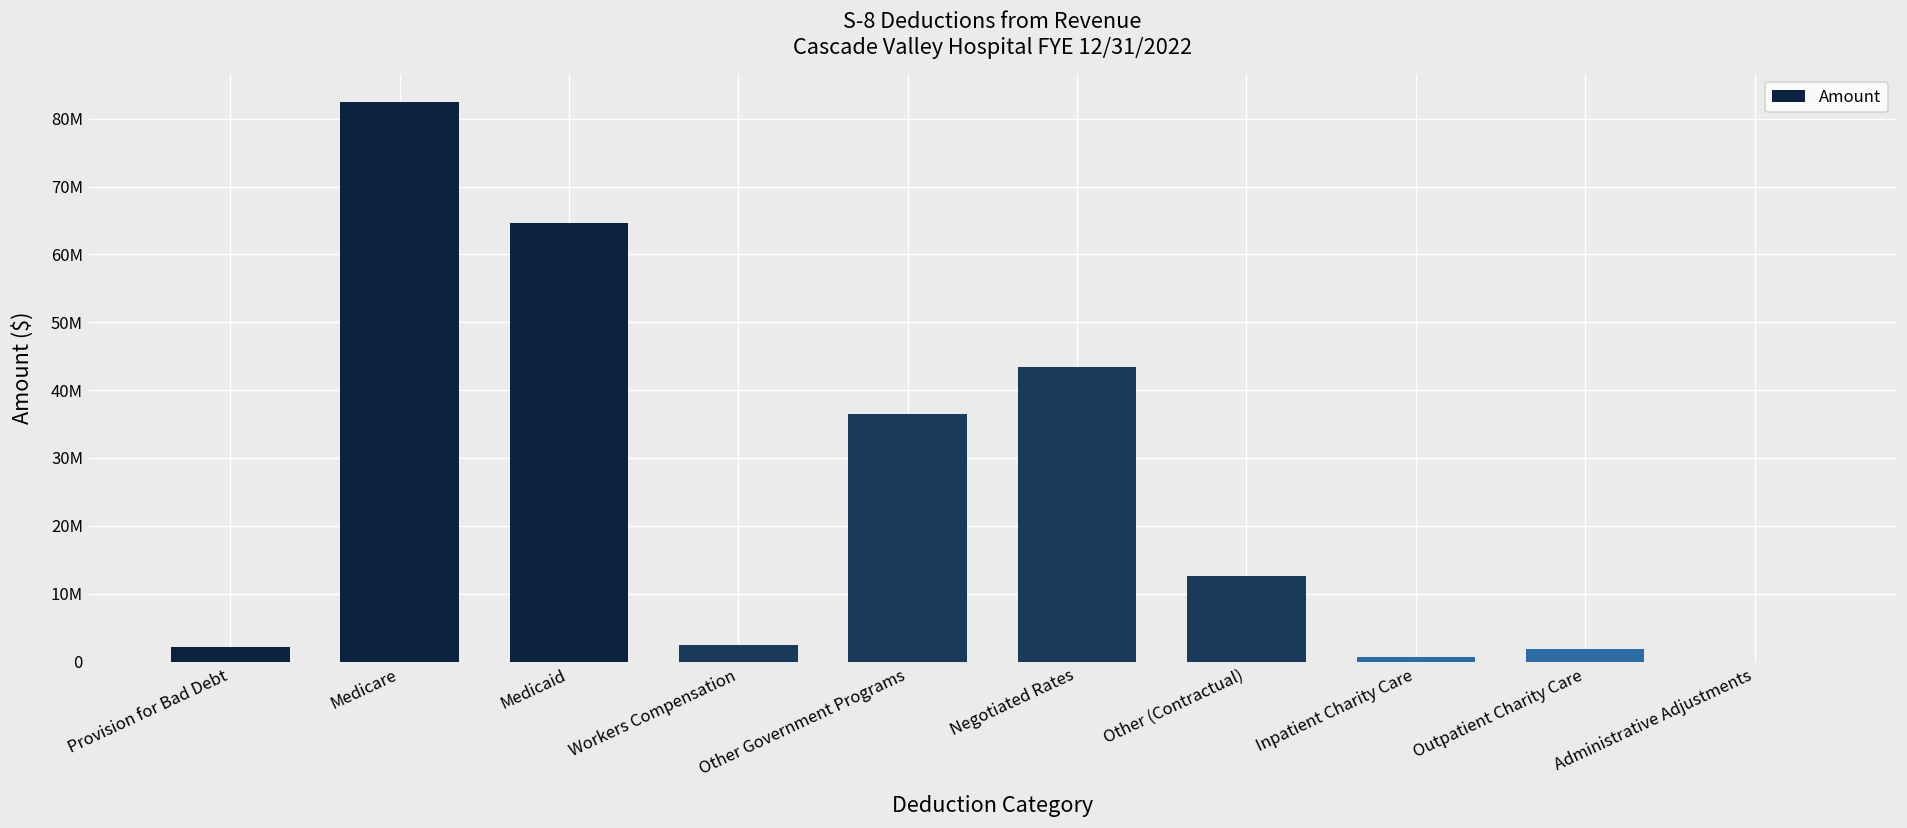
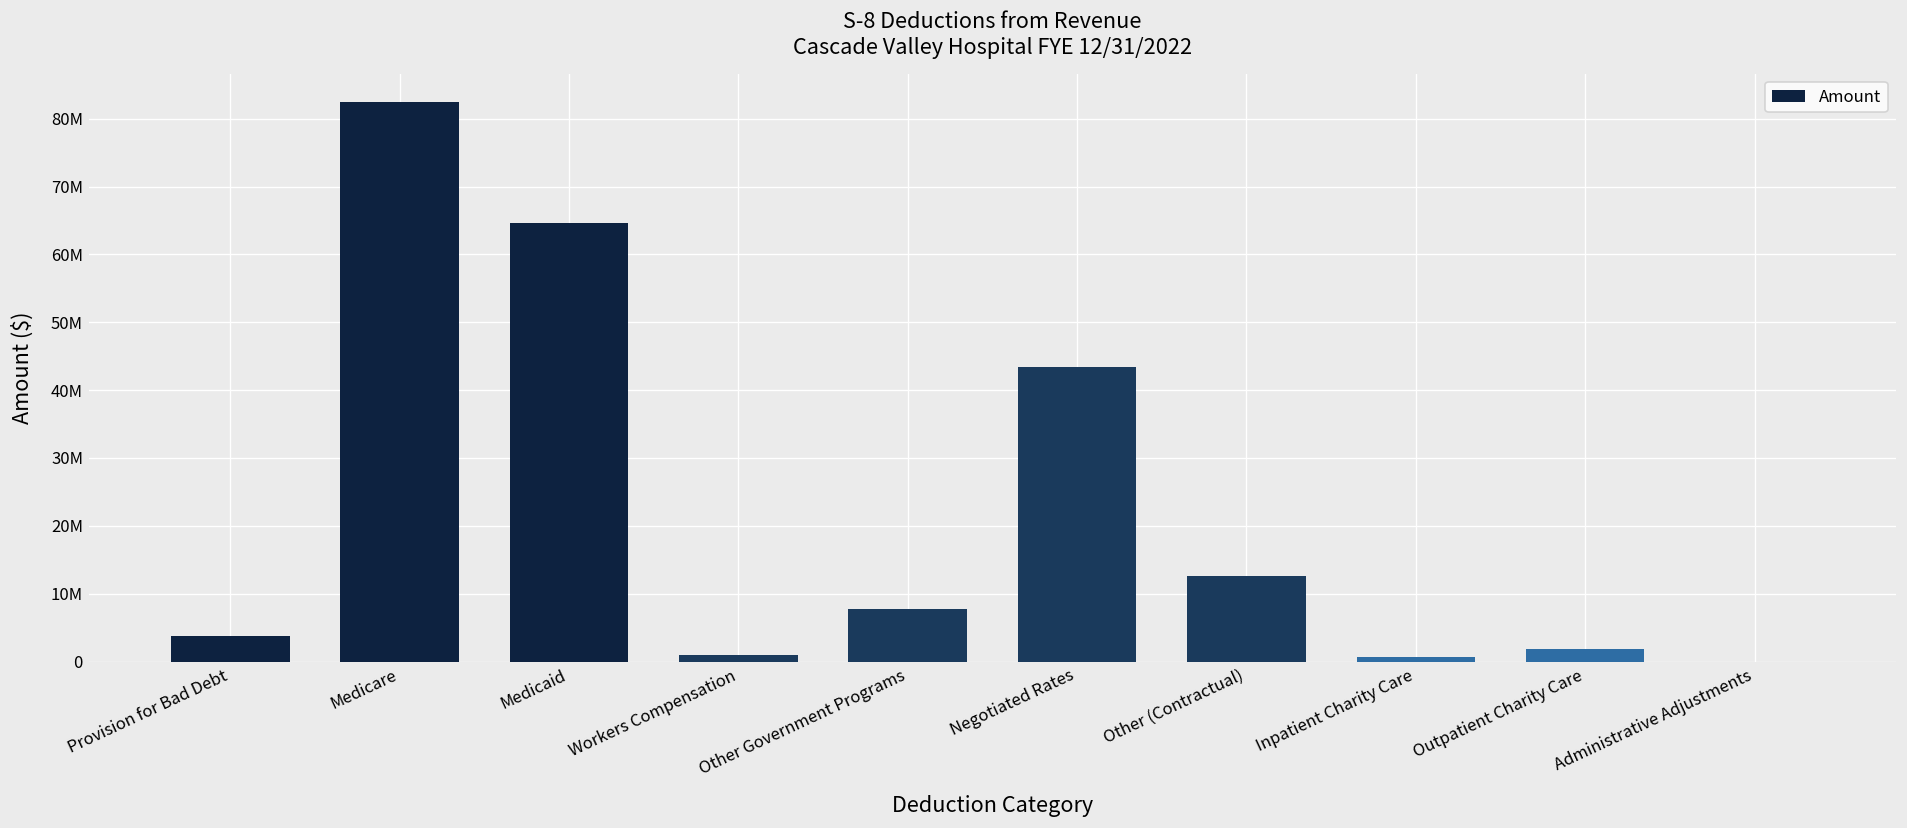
Provision for Bad Debt: 2000000 -> 4000000
Workers Compensation: 3000000 -> 1000000
Other Government Programs: 36000000 -> 8000000
